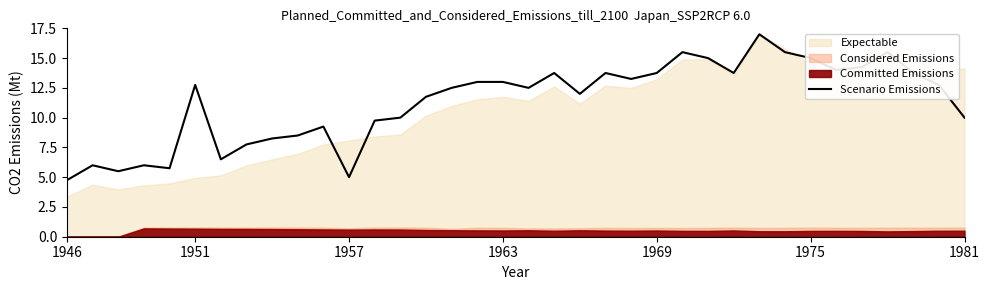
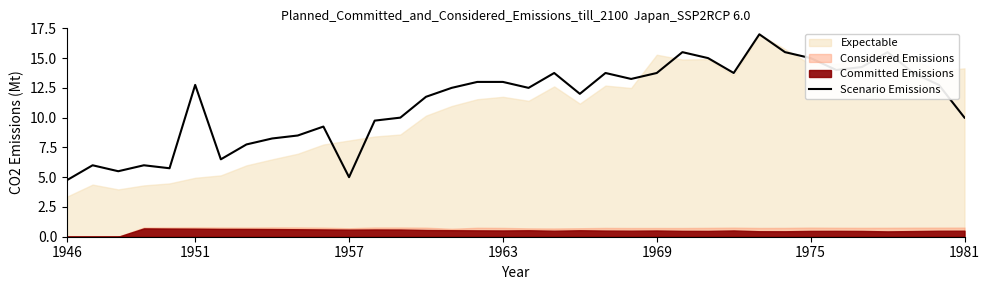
Expectable, 1969: 13.2 -> 15.3
